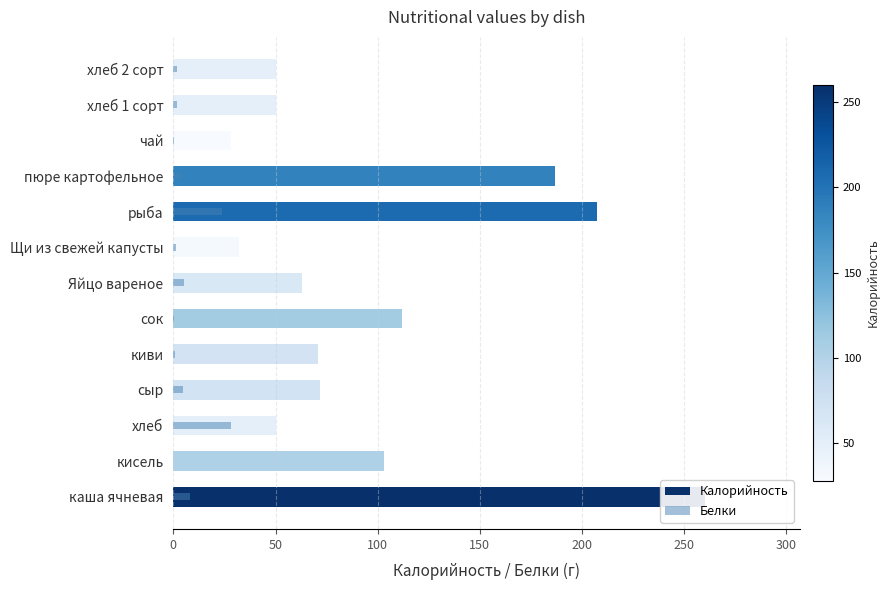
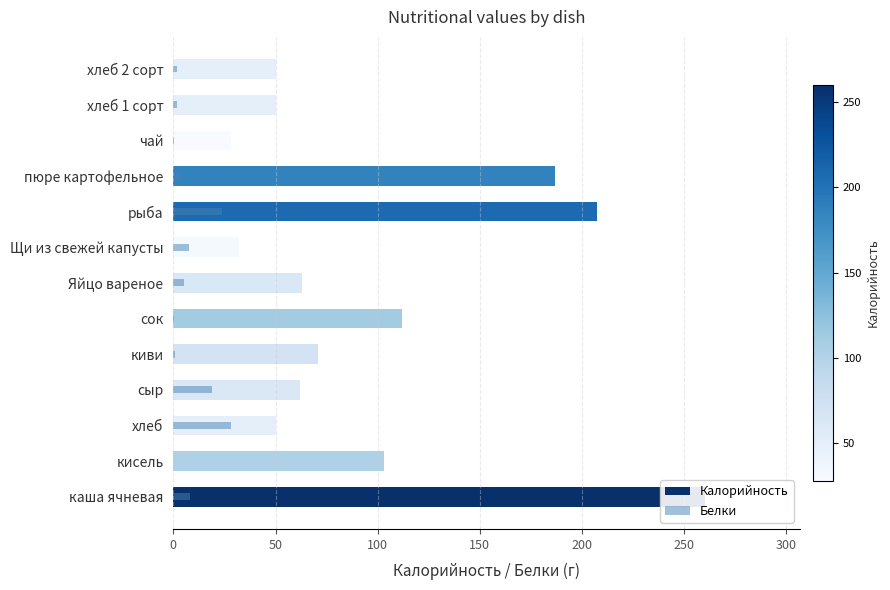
Белки, Щи из свежей капусты: 1 -> 8
Калорийность, сыр: 72 -> 62
Белки, сыр: 5 -> 19
